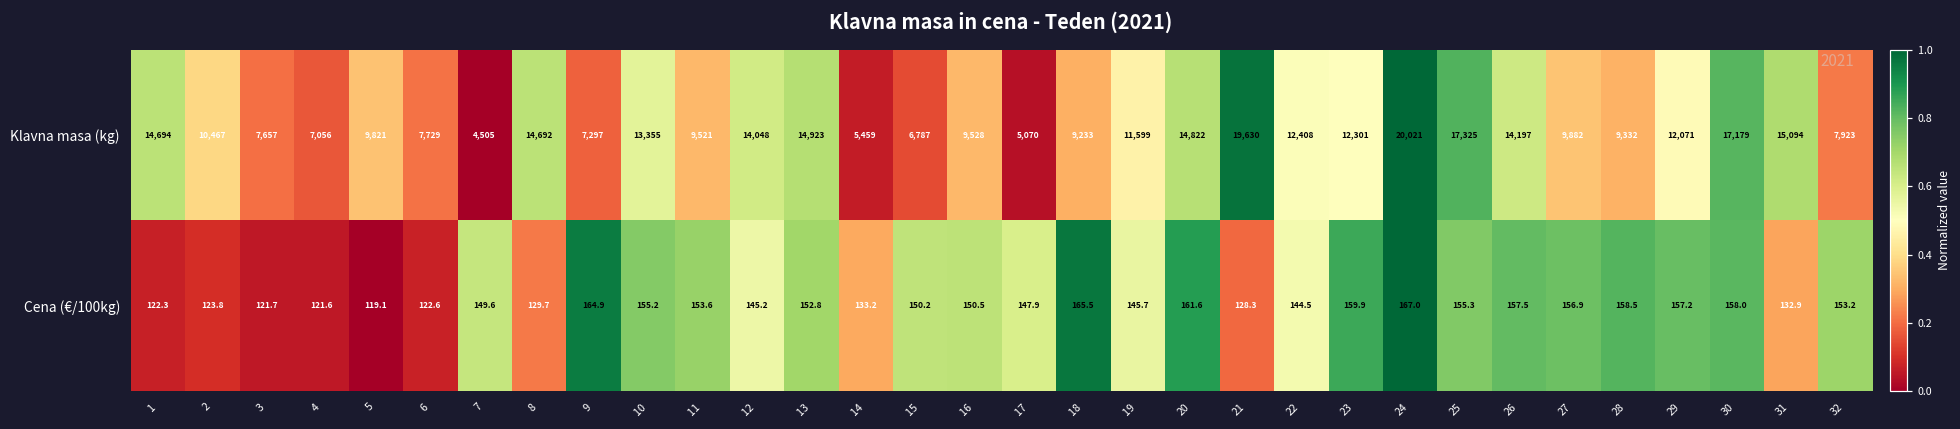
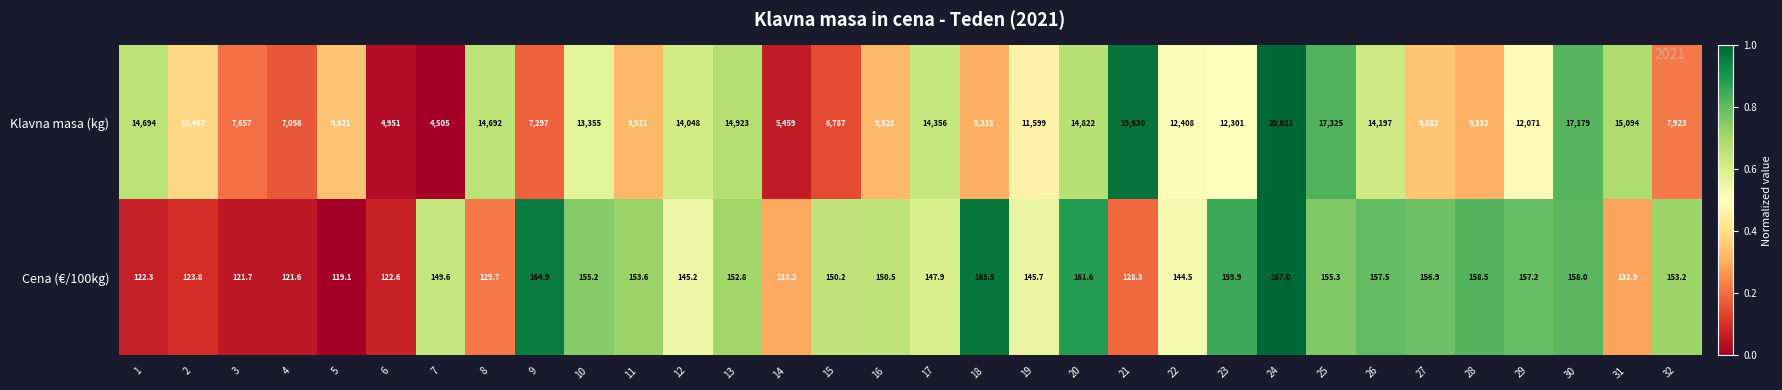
Klavna masa (kg), 6: 7,729 -> 4,951
Klavna masa (kg), 17: 5,070 -> 14,356
